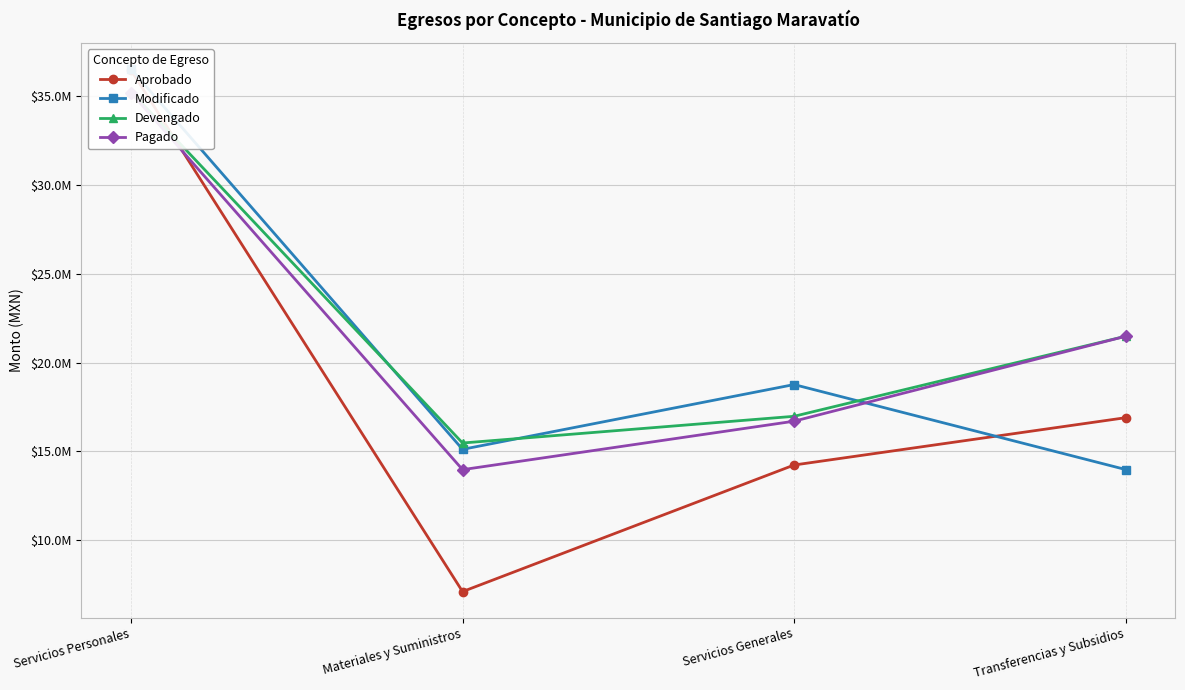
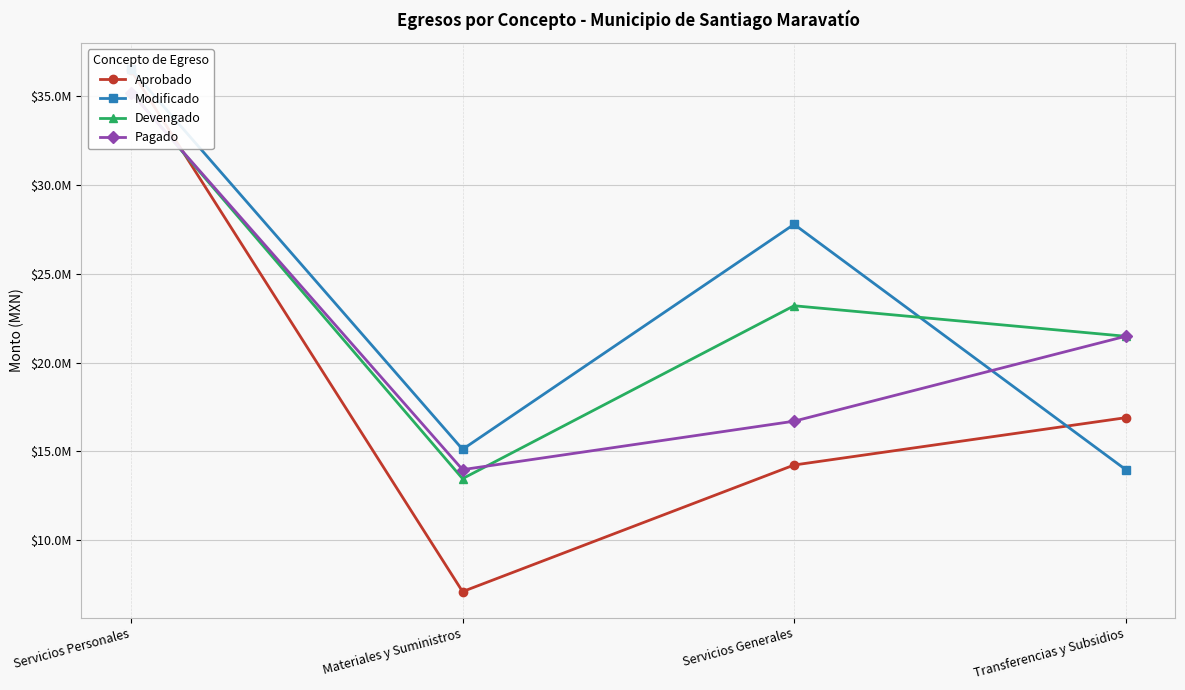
Devengado, Materiales y Suministros: $15500000 -> $13500000
Modificado, Servicios Generales: $18800000 -> $27800000
Devengado, Servicios Generales: $17000000 -> $23200000
